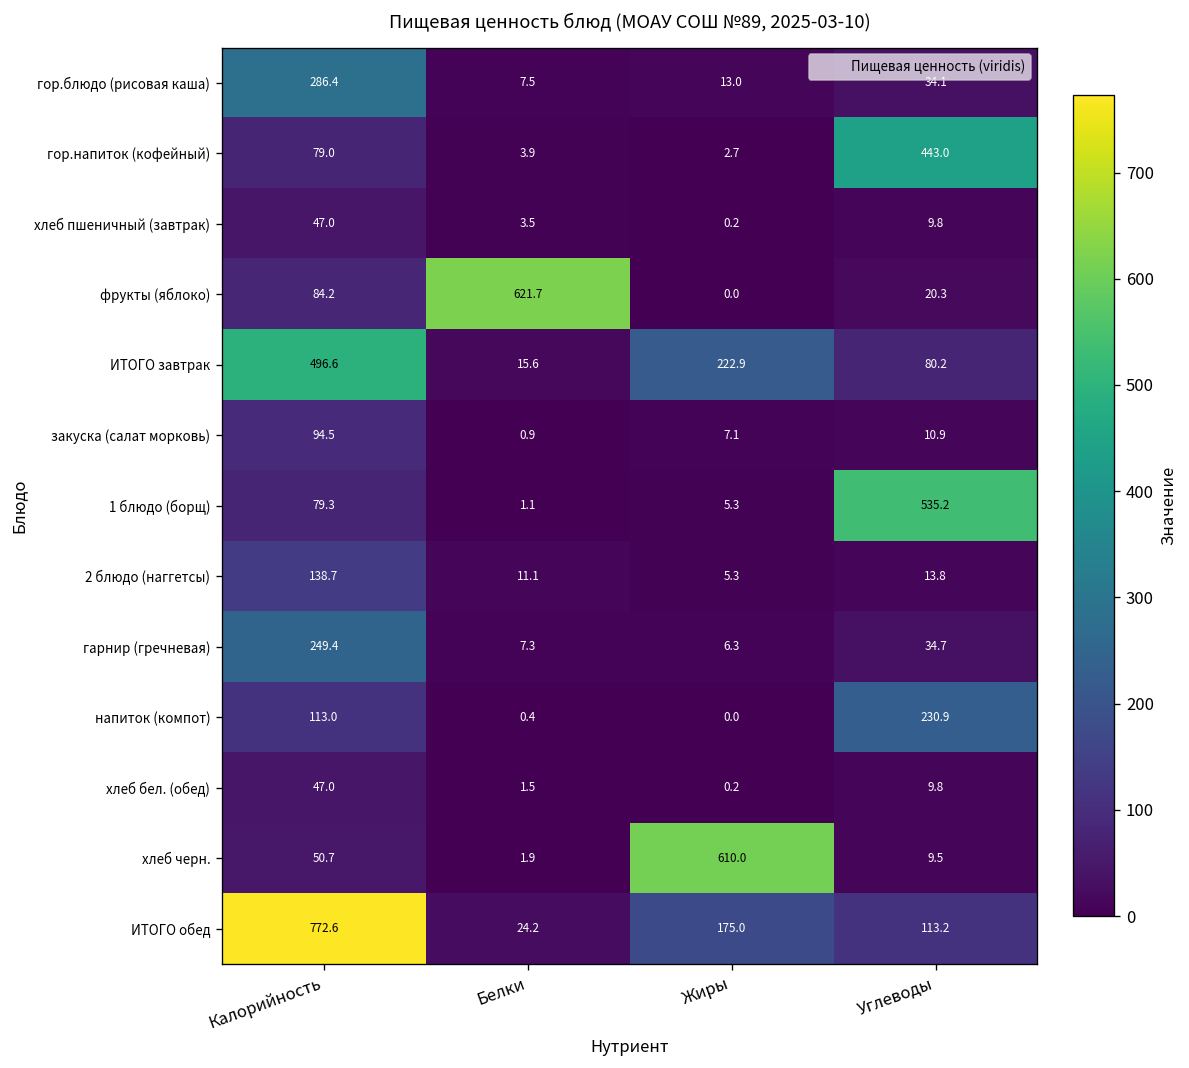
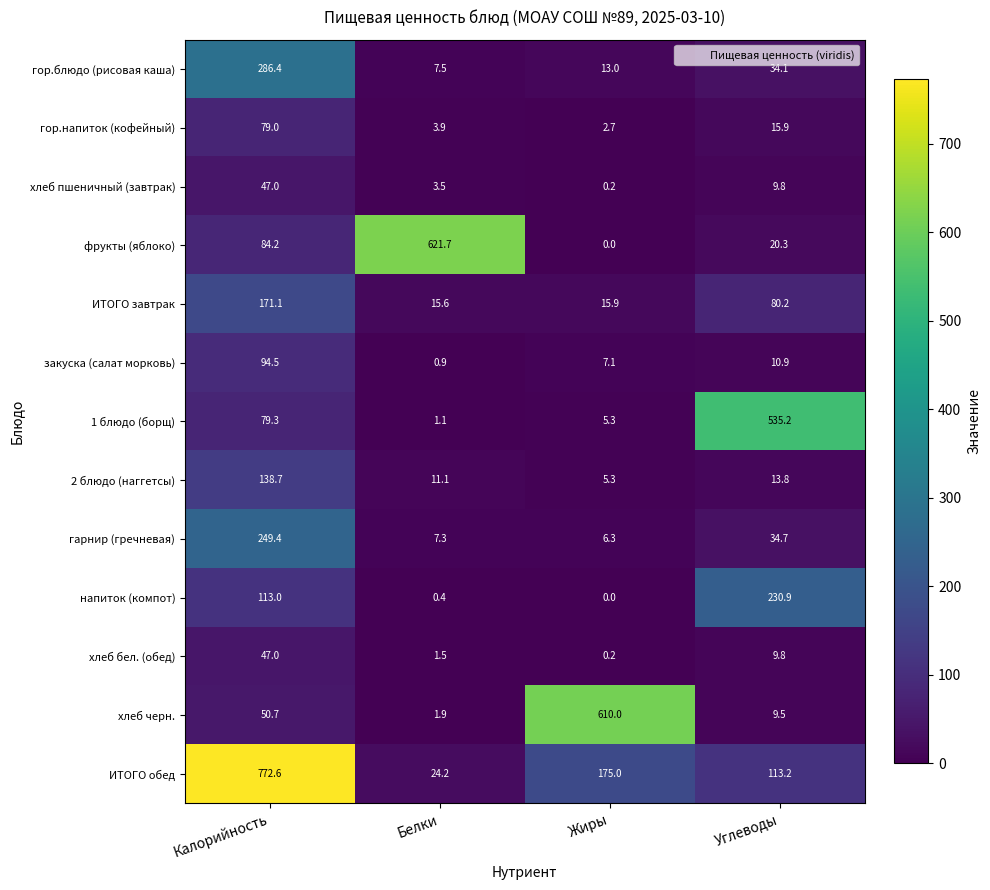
гор.напиток (кофейный), Углеводы: 443.0 -> 15.9
ИТОГО завтрак, Калорийность: 496.6 -> 171.1
ИТОГО завтрак, Жиры: 222.9 -> 15.9
